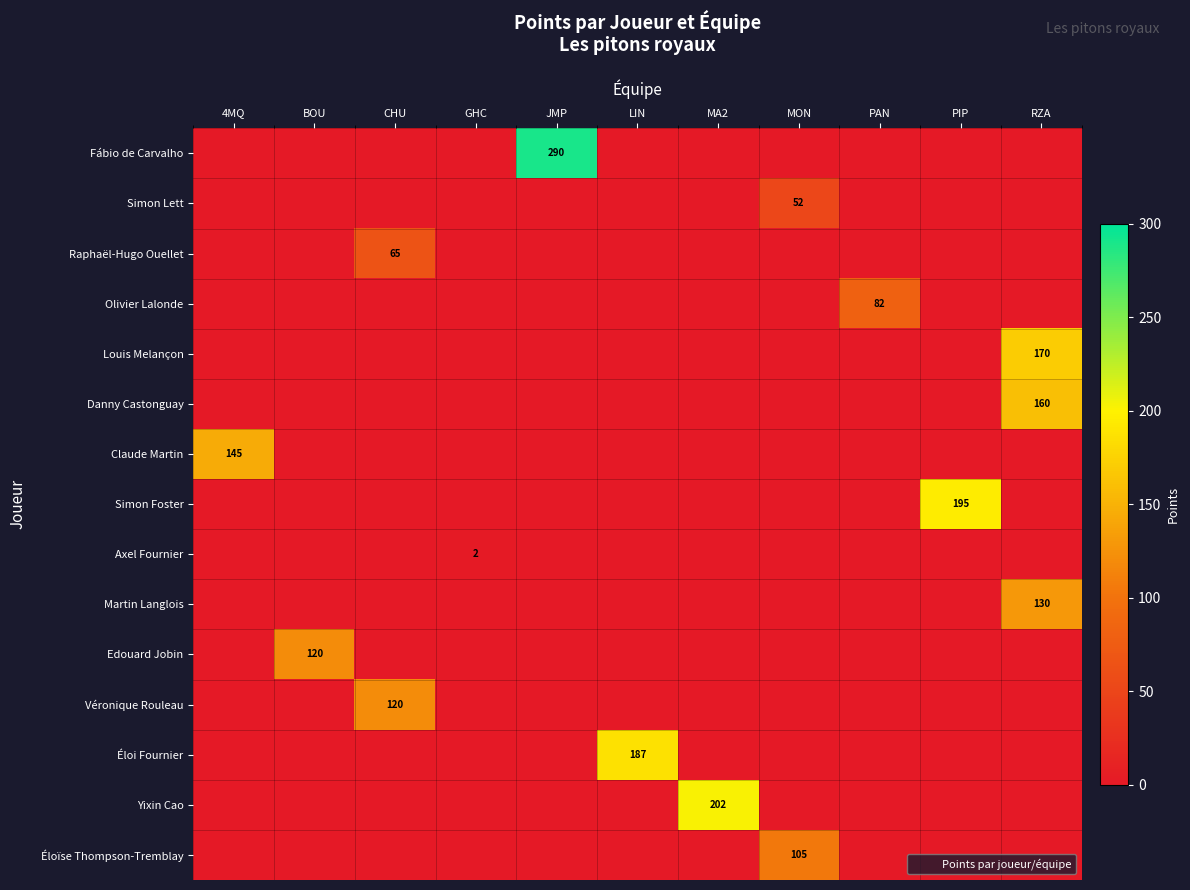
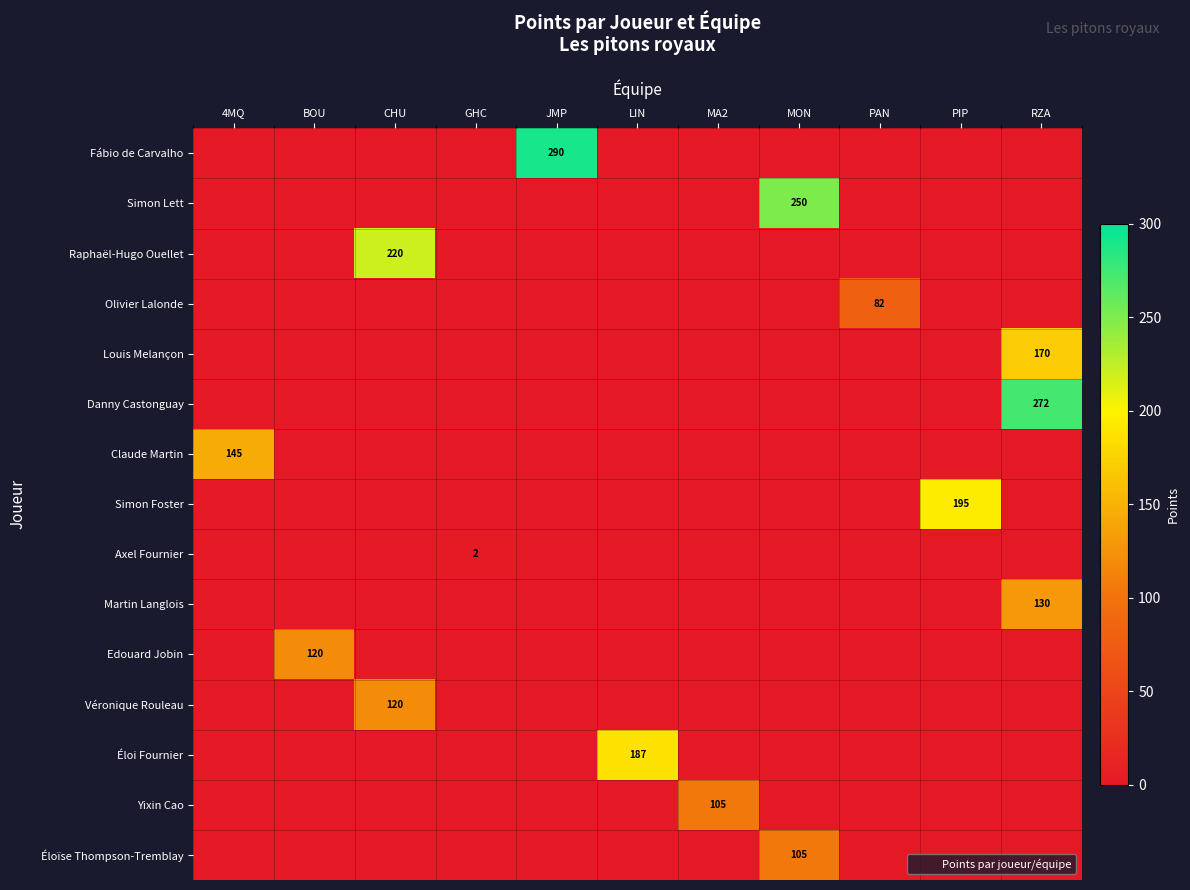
Simon Lett, MON: 52 -> 250
Raphaël-Hugo Ouellet, CHU: 65 -> 220
Danny Castonguay, RZA: 160 -> 272
Yixin Cao, MA2: 202 -> 105
